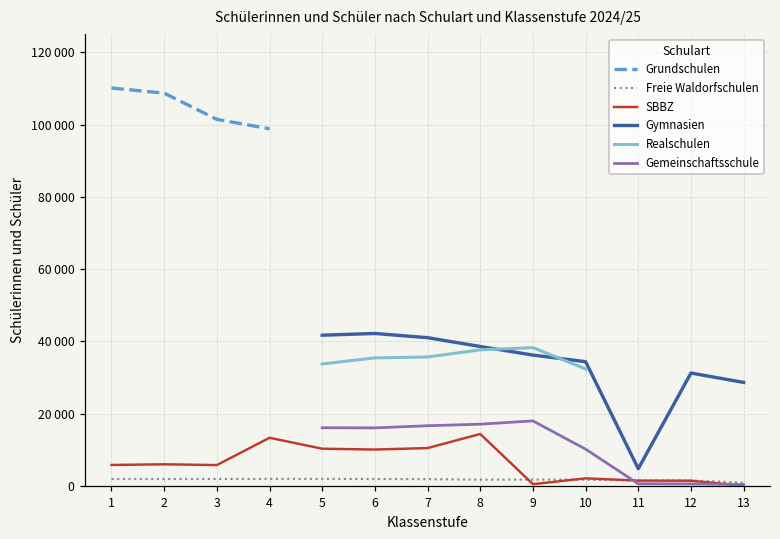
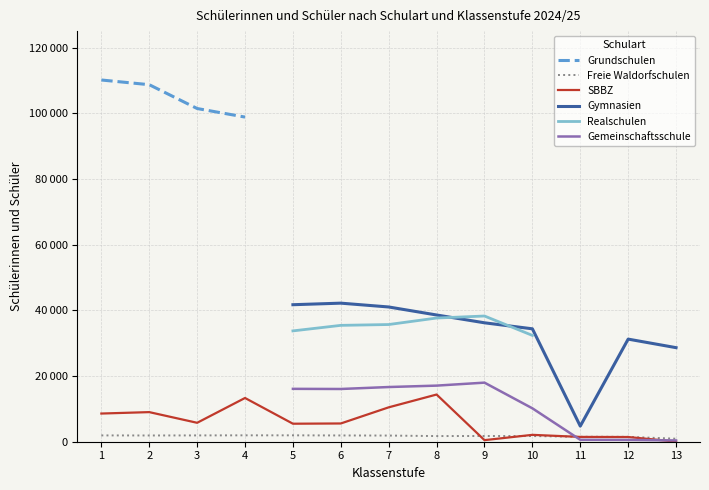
SBBZ, 1: 6000 -> 9000
SBBZ, 2: 6000 -> 9000
SBBZ, 5: 10000 -> 5000
SBBZ, 6: 10000 -> 6000
